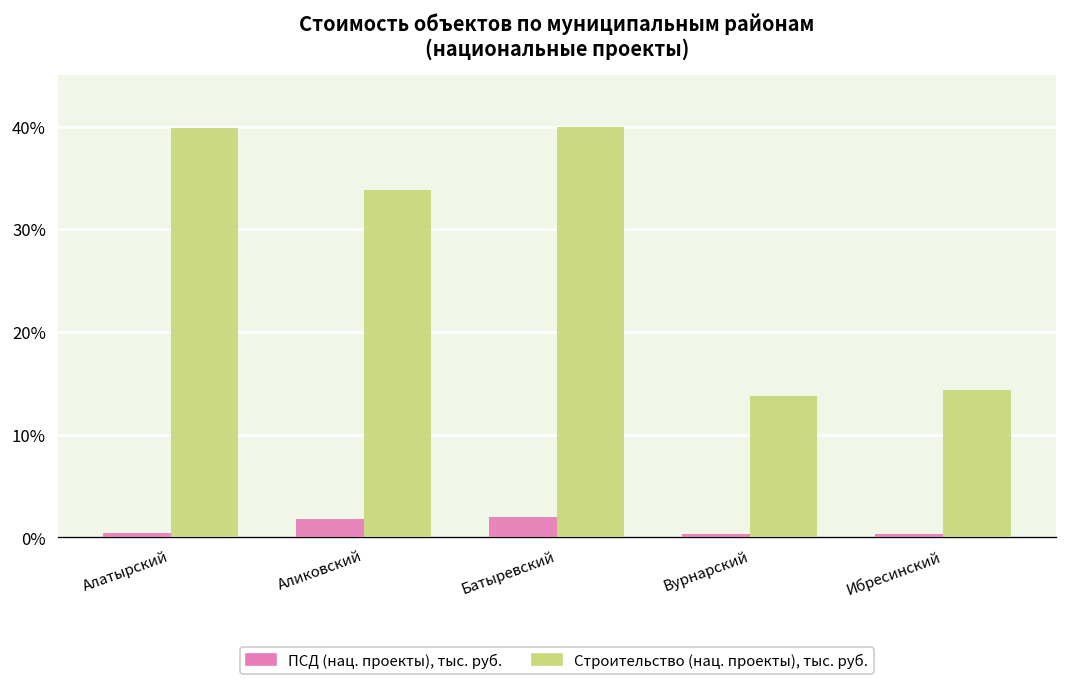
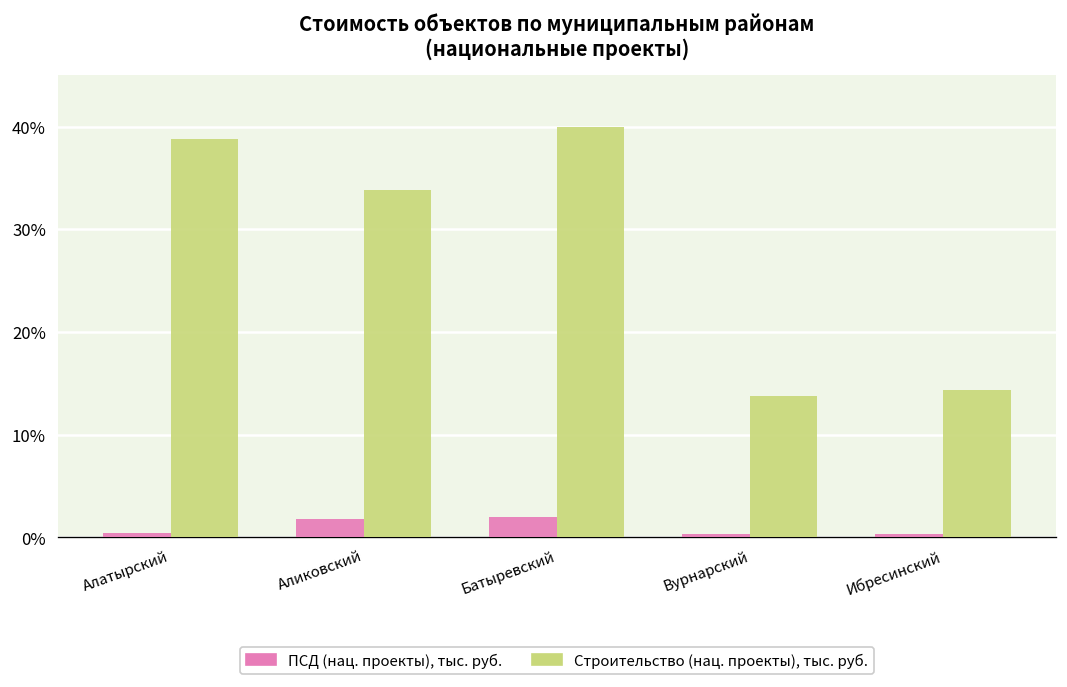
Строительство (нац. проекты), тыс. руб., Алатырский: 40% -> 39%
